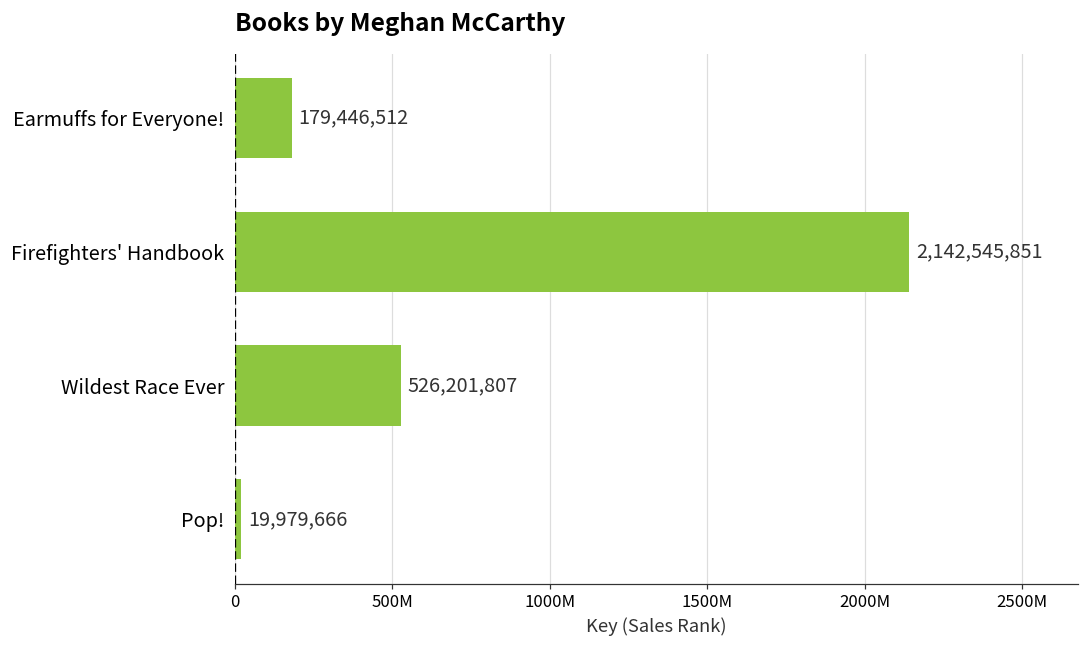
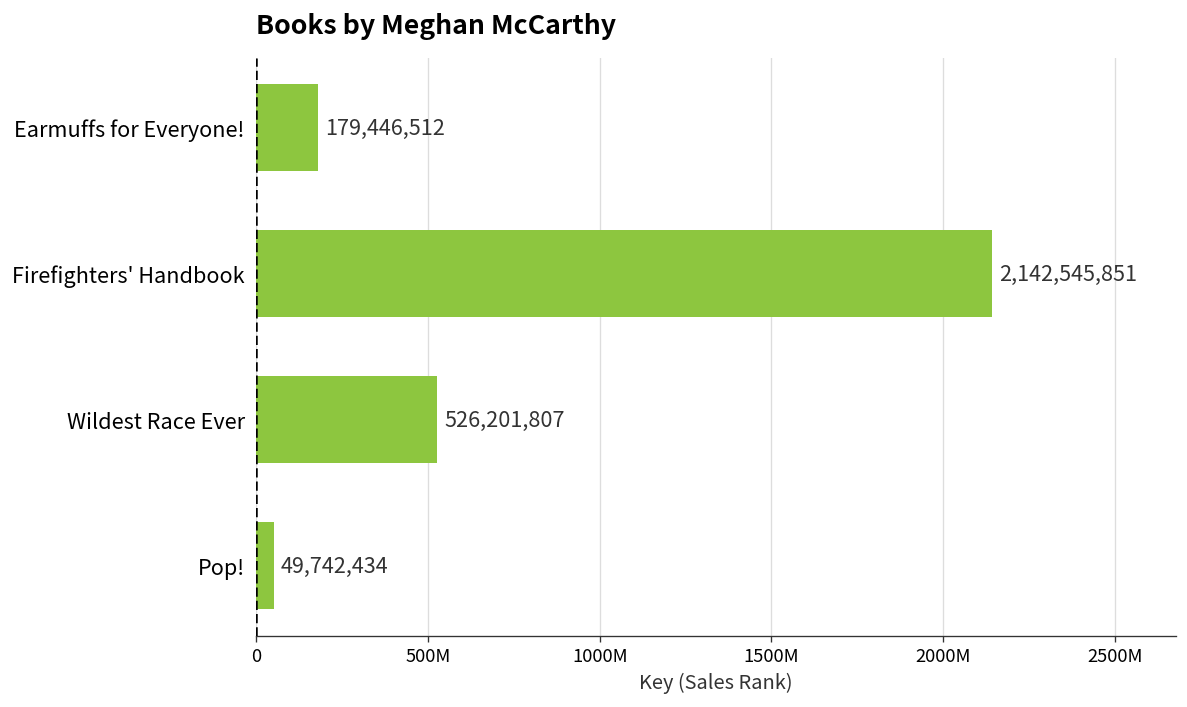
Pop!: 19,979,666 -> 49,742,434
